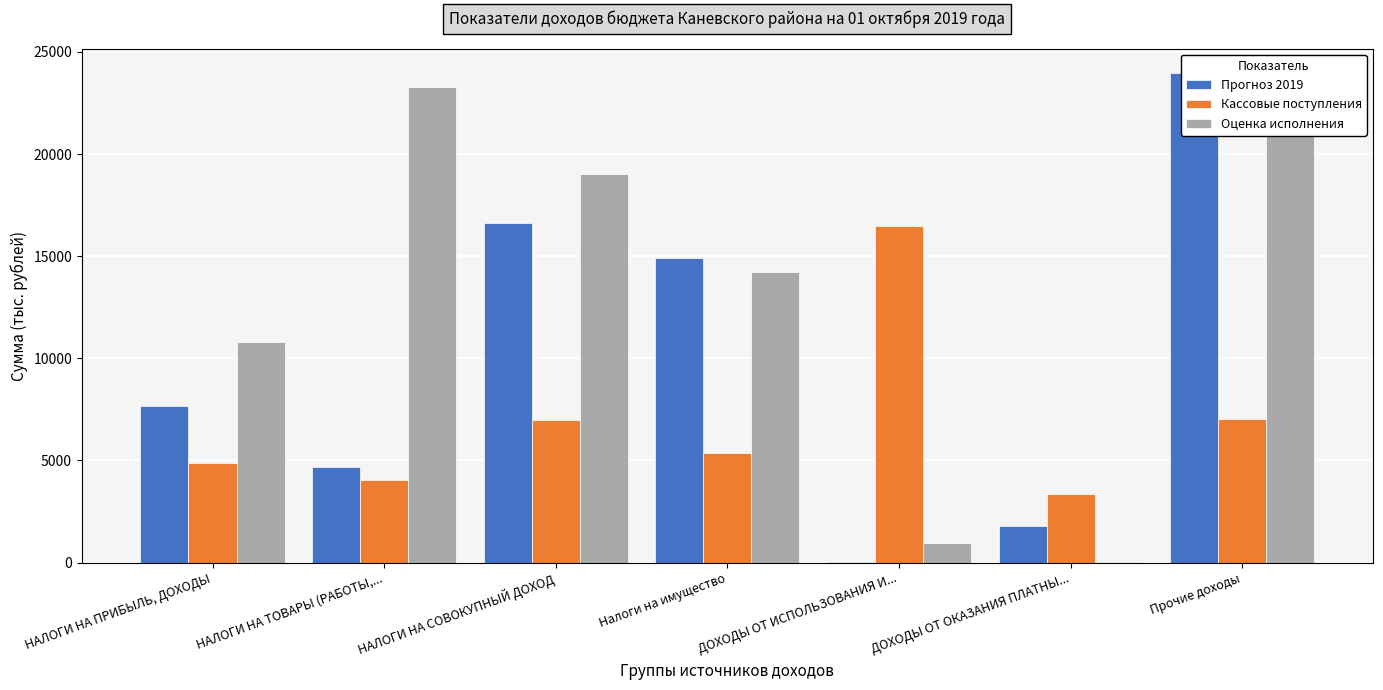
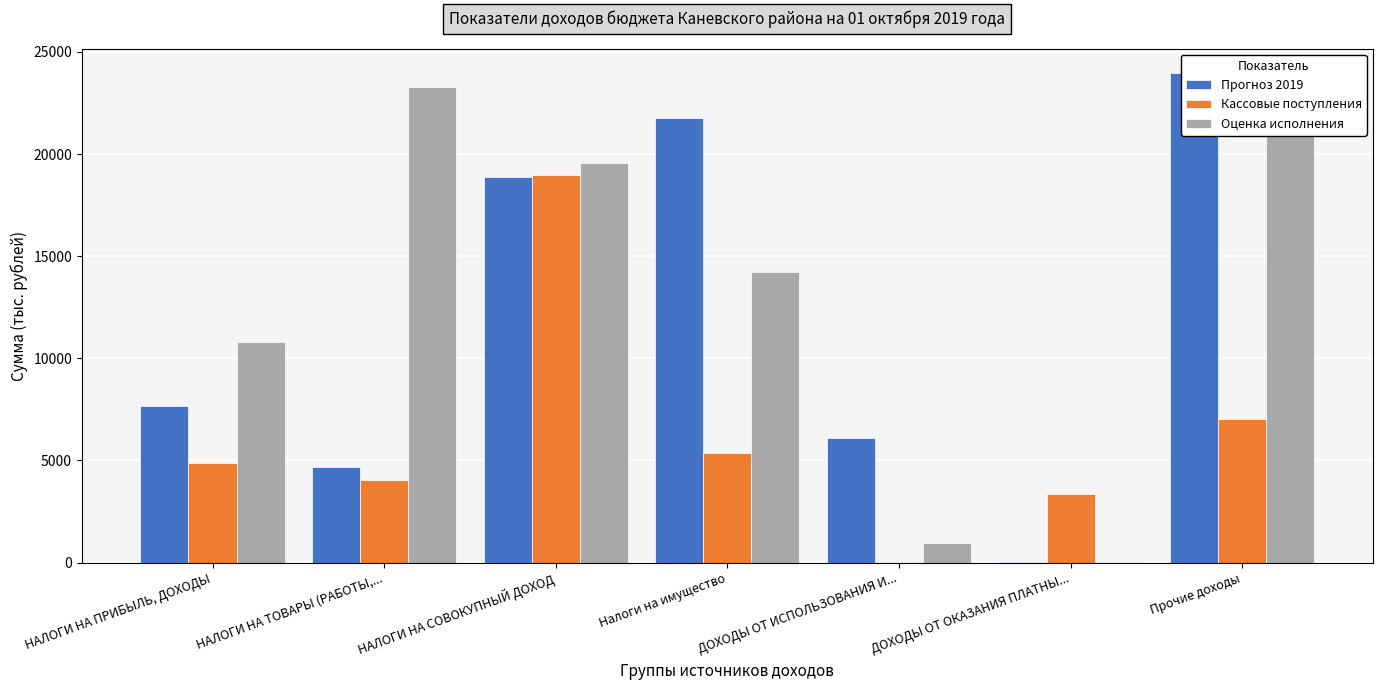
Прогноз 2019, НАЛОГИ НА СОВОКУПНЫЙ ДОХОД: 16600 -> 18900
Кассовые поступления, НАЛОГИ НА СОВОКУПНЫЙ ДОХОД: 7000 -> 19000
Оценка исполнения, НАЛОГИ НА СОВОКУПНЫЙ ДОХОД: 19000 -> 19500
Прогноз 2019, Налоги на имущество: 14900 -> 21800
Прогноз 2019, ДОХОДЫ ОТ ИСПОЛЬЗОВАНИЯ И...: 0 -> 6100
Кассовые поступления, ДОХОДЫ ОТ ИСПОЛЬЗОВАНИЯ И...: 16500 -> 0
Прогноз 2019, ДОХОДЫ ОТ ОКАЗАНИЯ ПЛАТНЫ...: 1800 -> 0
